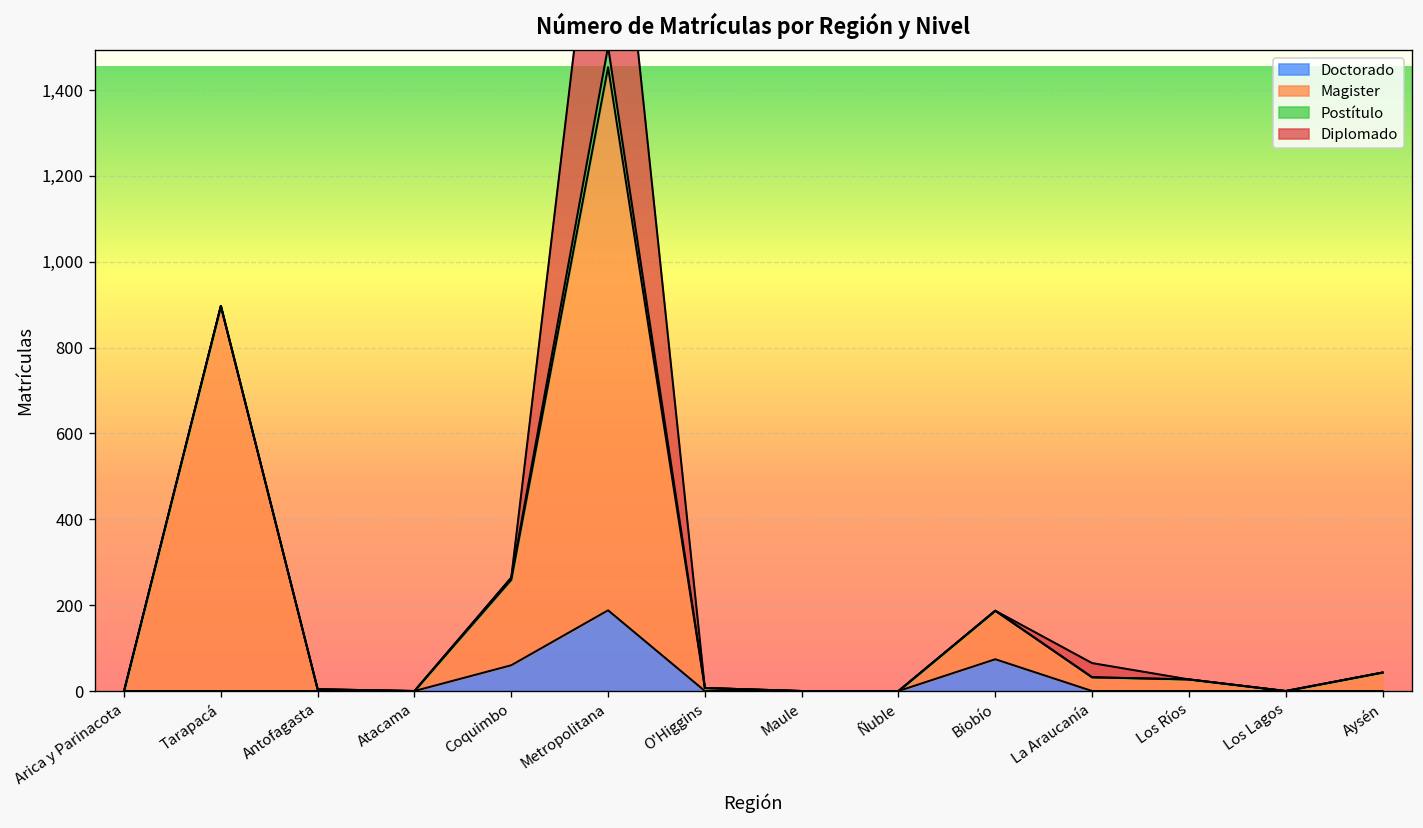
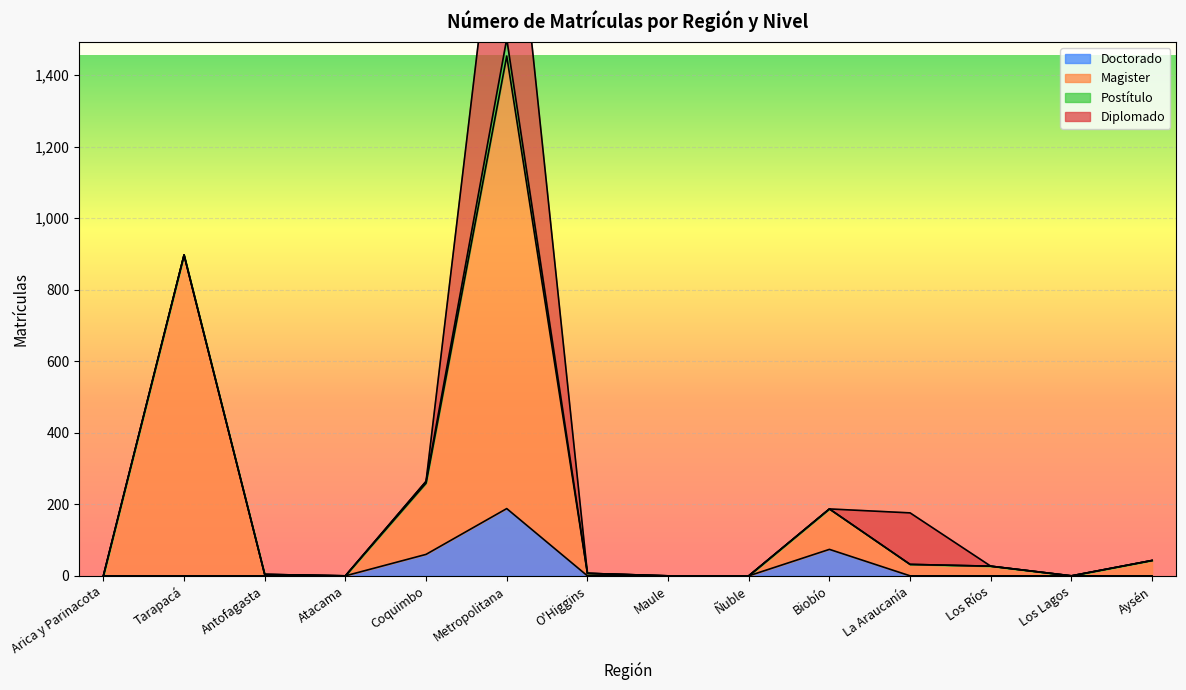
Diplomado, La Araucanía: 30 -> 140
